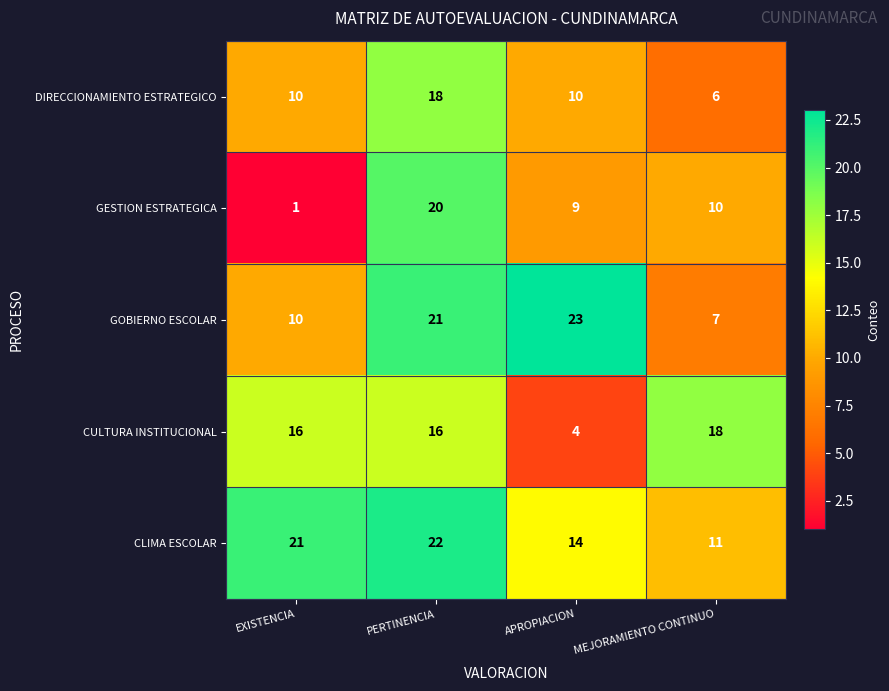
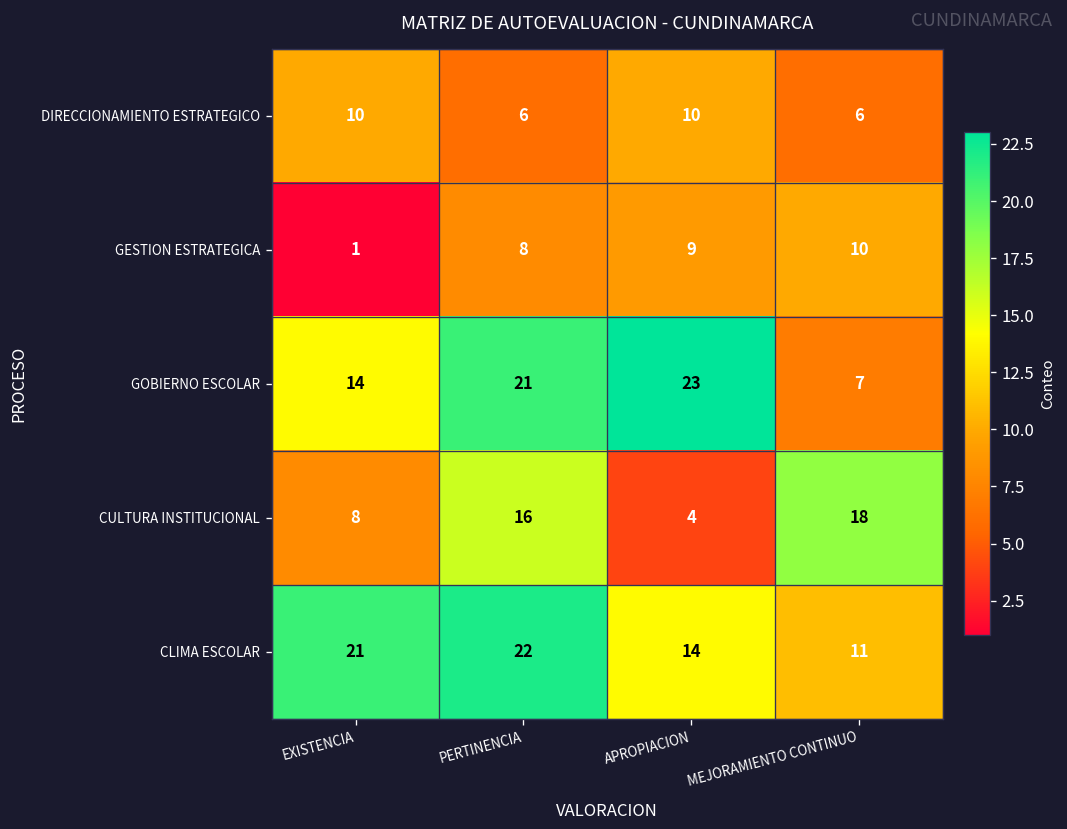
DIRECCIONAMIENTO ESTRATEGICO, PERTINENCIA: 18 -> 6
GESTION ESTRATEGICA, PERTINENCIA: 20 -> 8
GOBIERNO ESCOLAR, EXISTENCIA: 10 -> 14
CULTURA INSTITUCIONAL, EXISTENCIA: 16 -> 8
